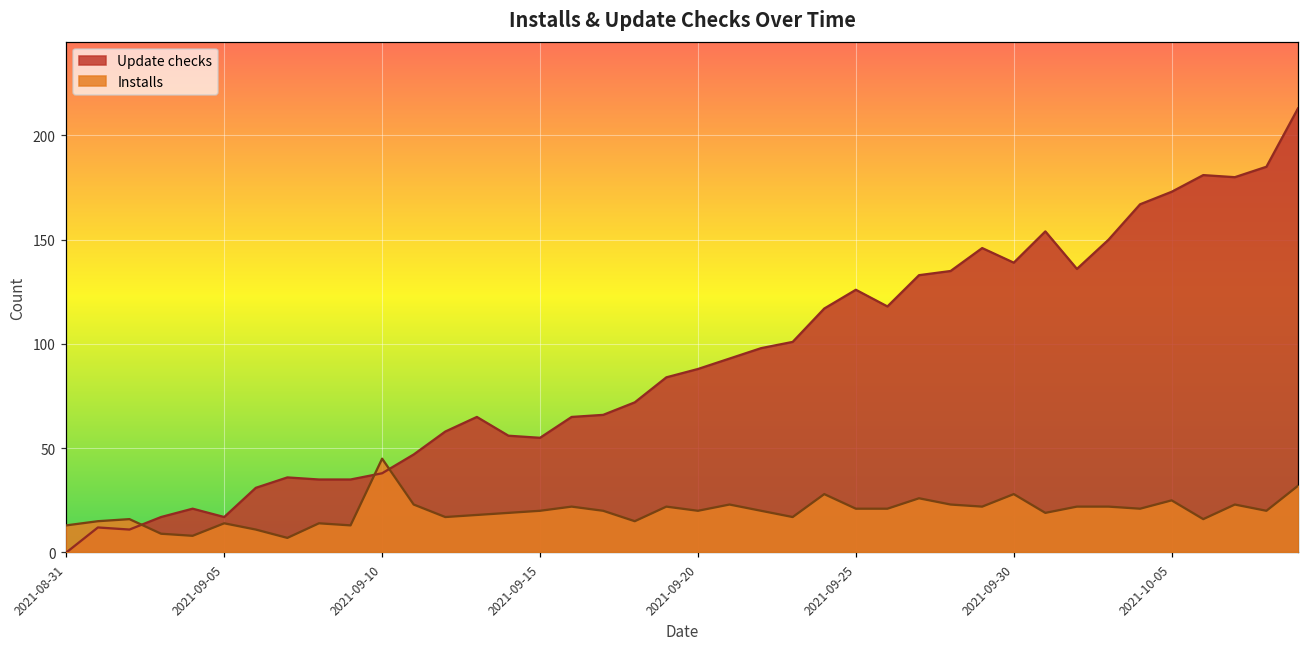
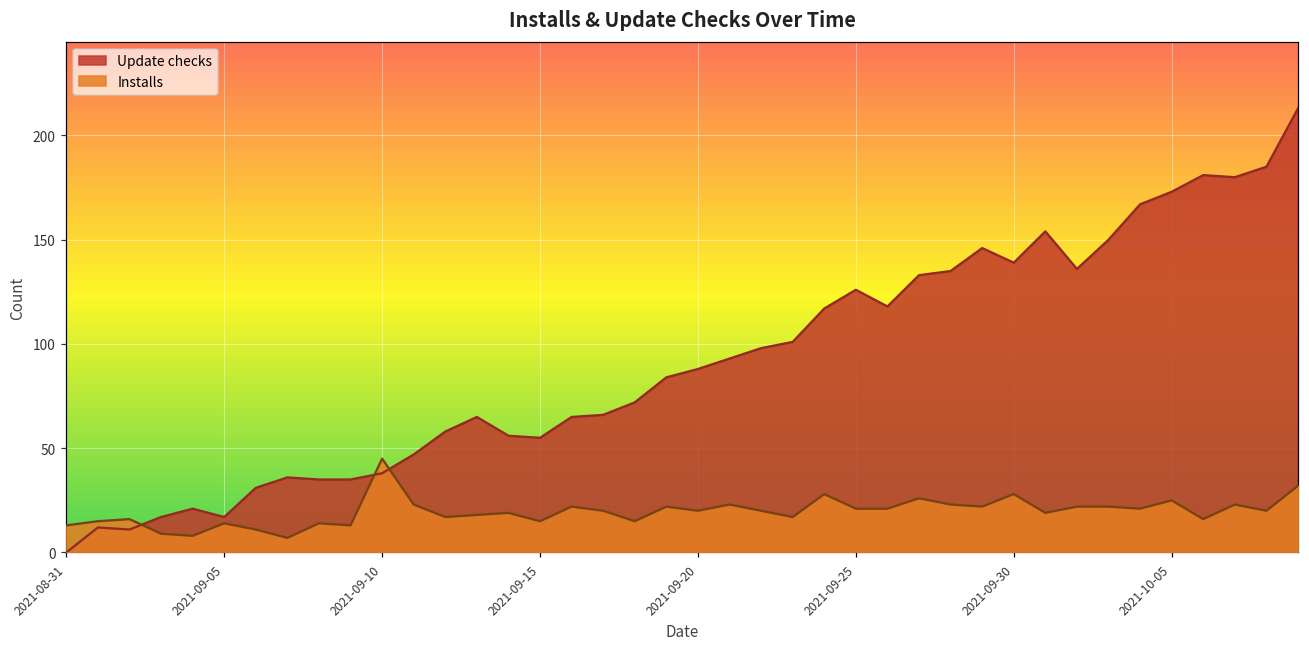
Installs, 2021-09-15: 20 -> 15
